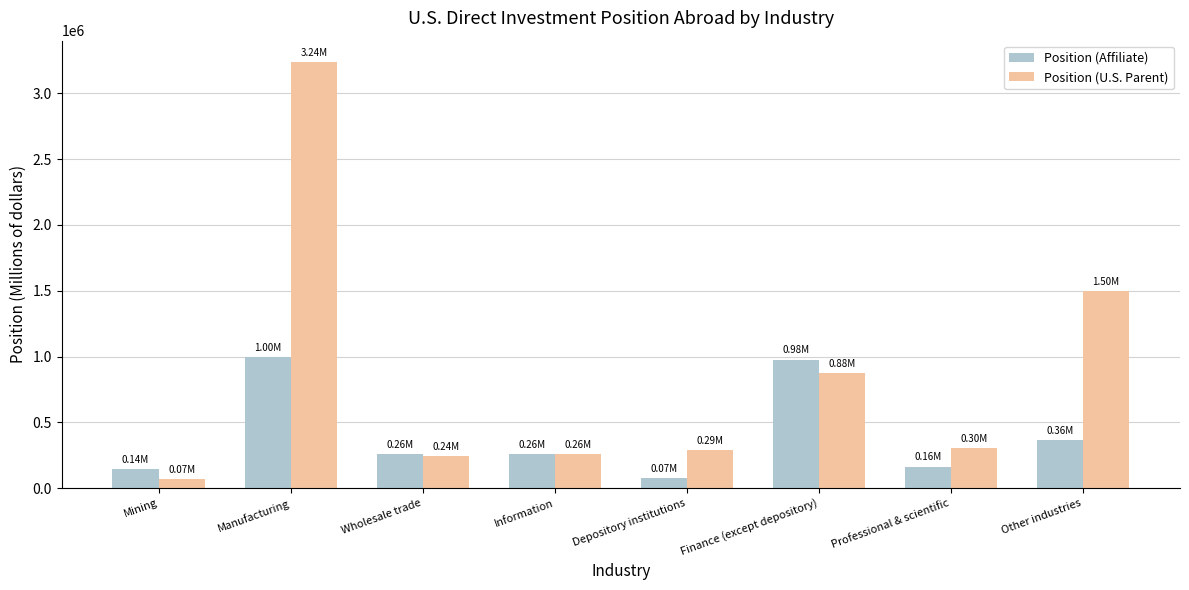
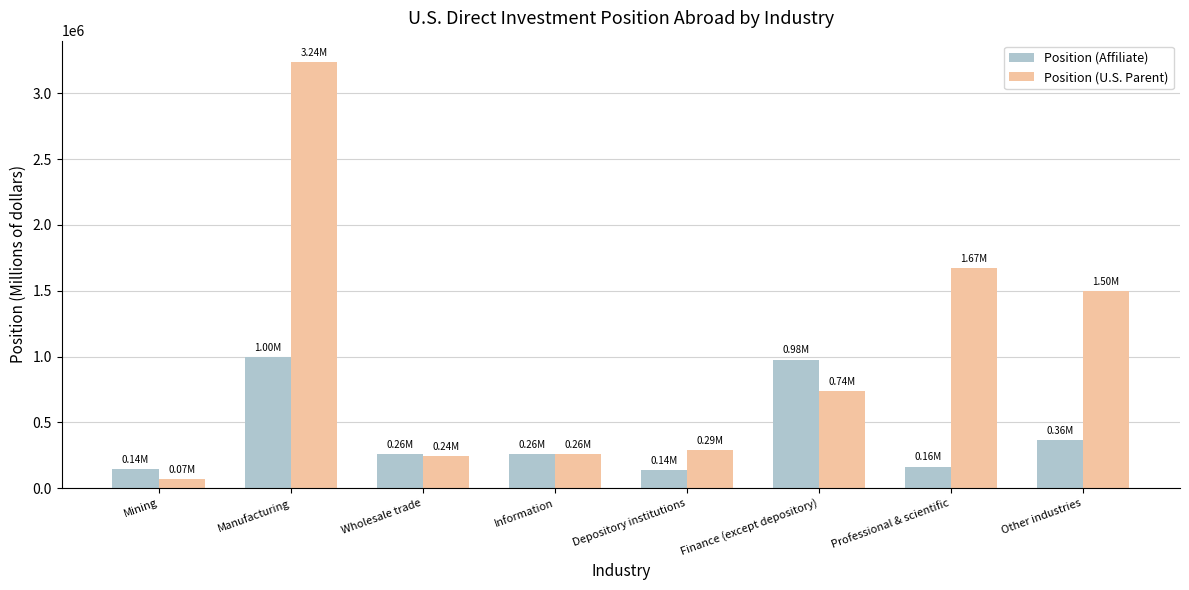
Position (Affiliate), Depository institutions: 0.07M -> 0.14M
Position (U.S. Parent), Finance (except depository): 0.88M -> 0.74M
Position (U.S. Parent), Professional & scientific: 0.30M -> 1.67M
